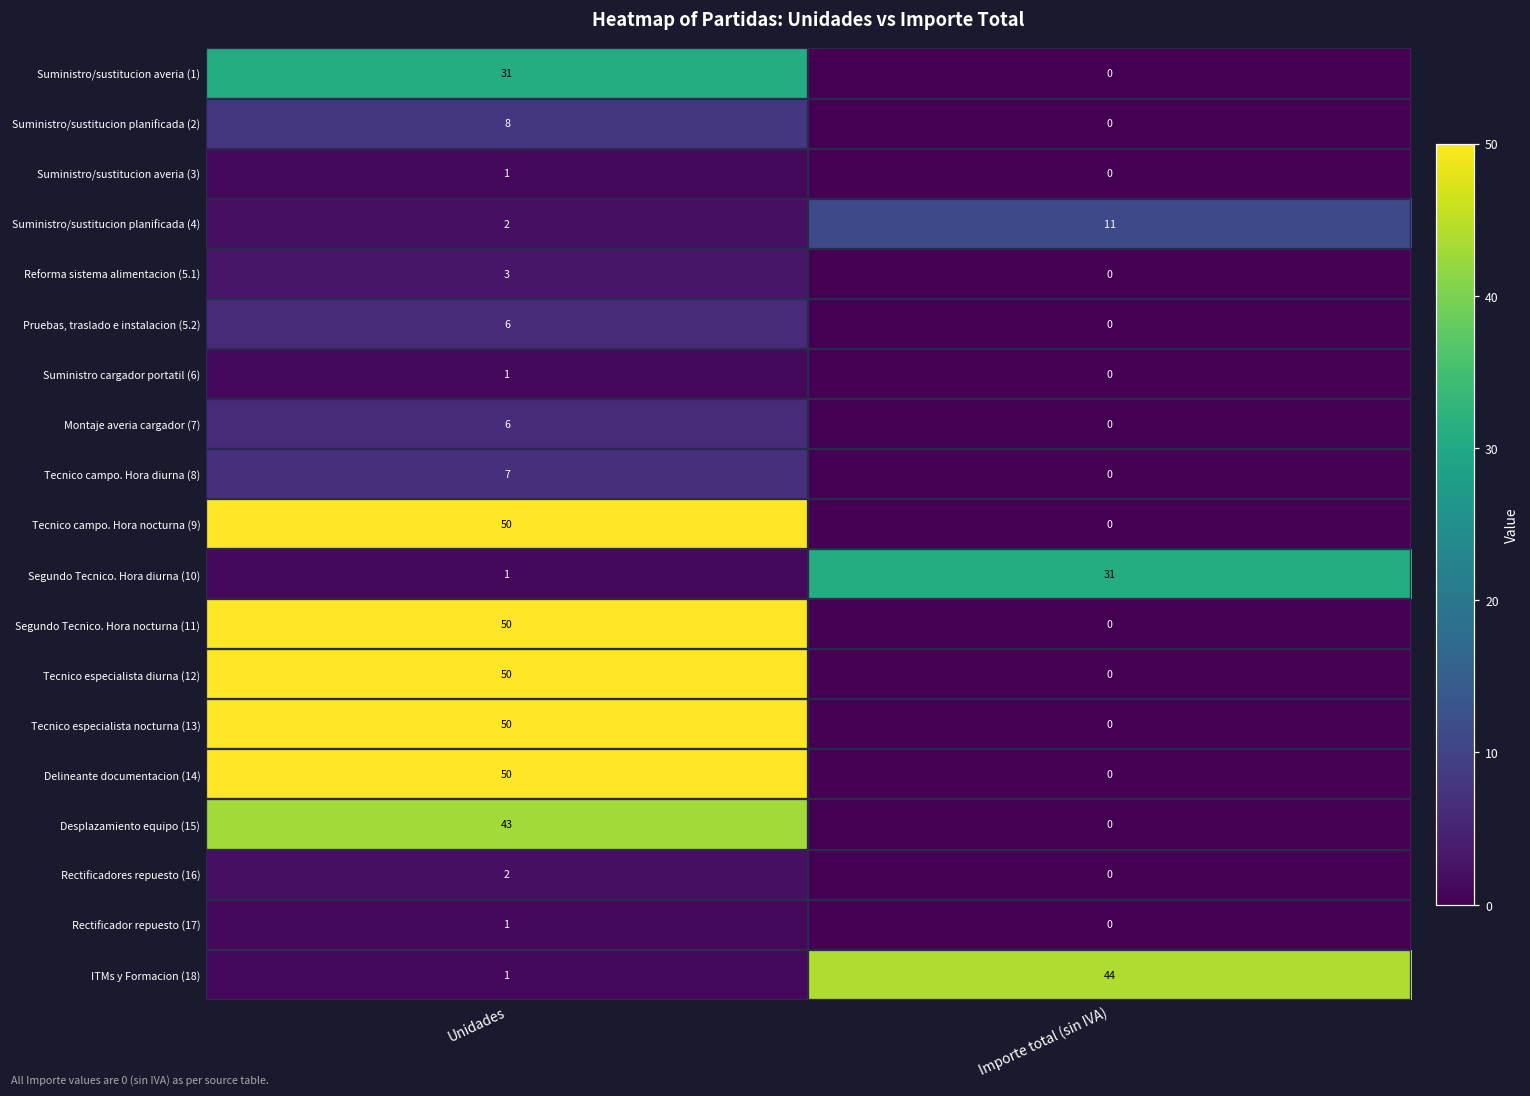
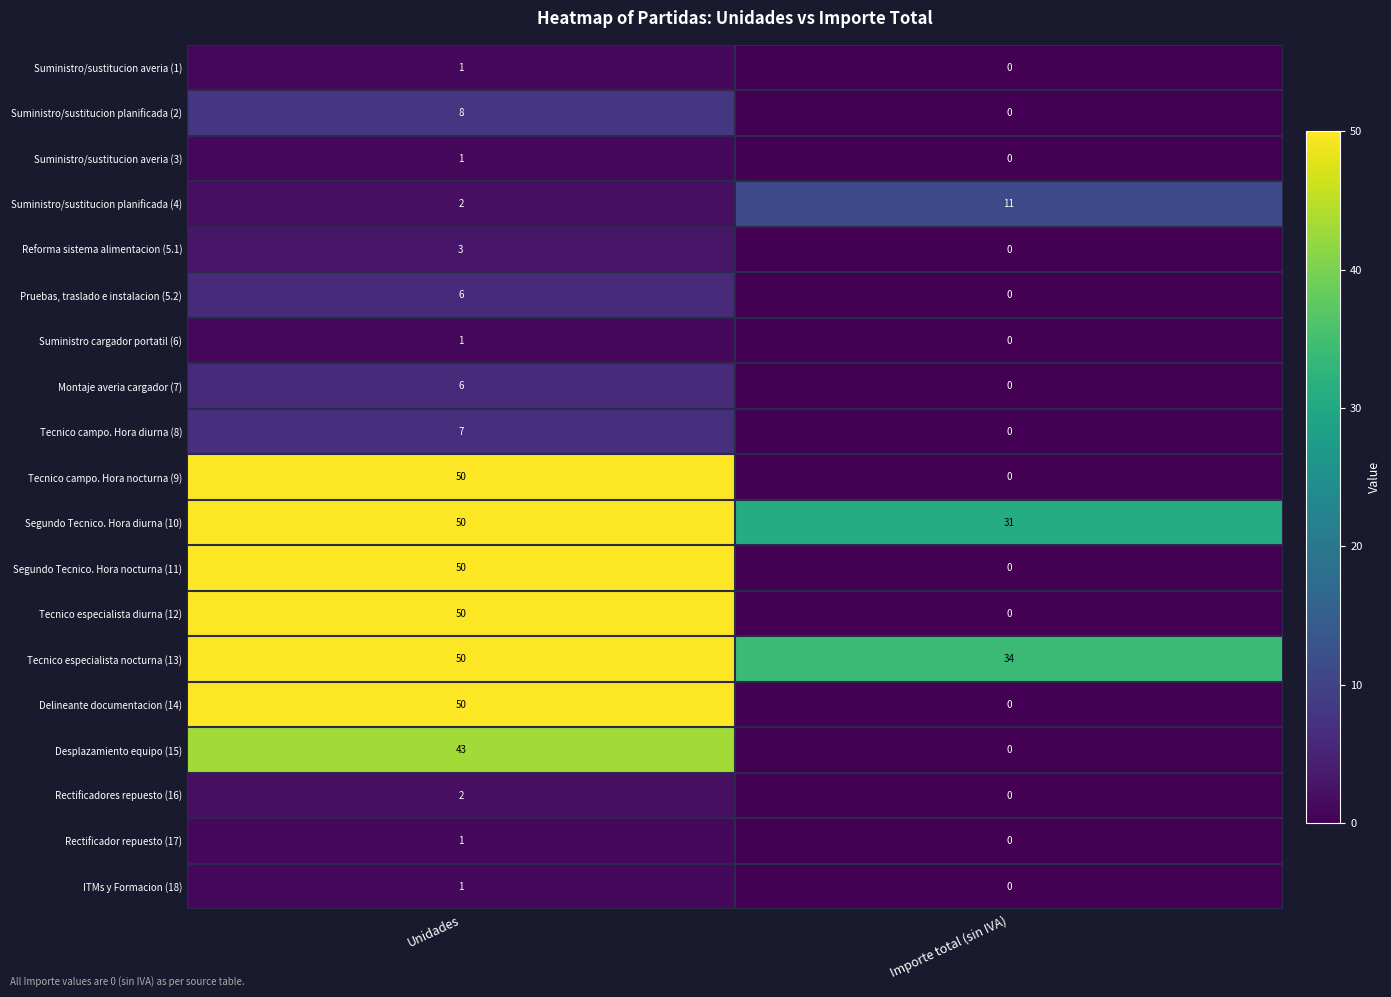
Suministro/sustitucion averia (1), Unidades: 31 -> 1
Segundo Tecnico. Hora diurna (10), Unidades: 1 -> 50
Tecnico especialista nocturna (13), Importe total (sin IVA): 0 -> 34
ITMs y Formacion (18), Importe total (sin IVA): 44 -> 0
